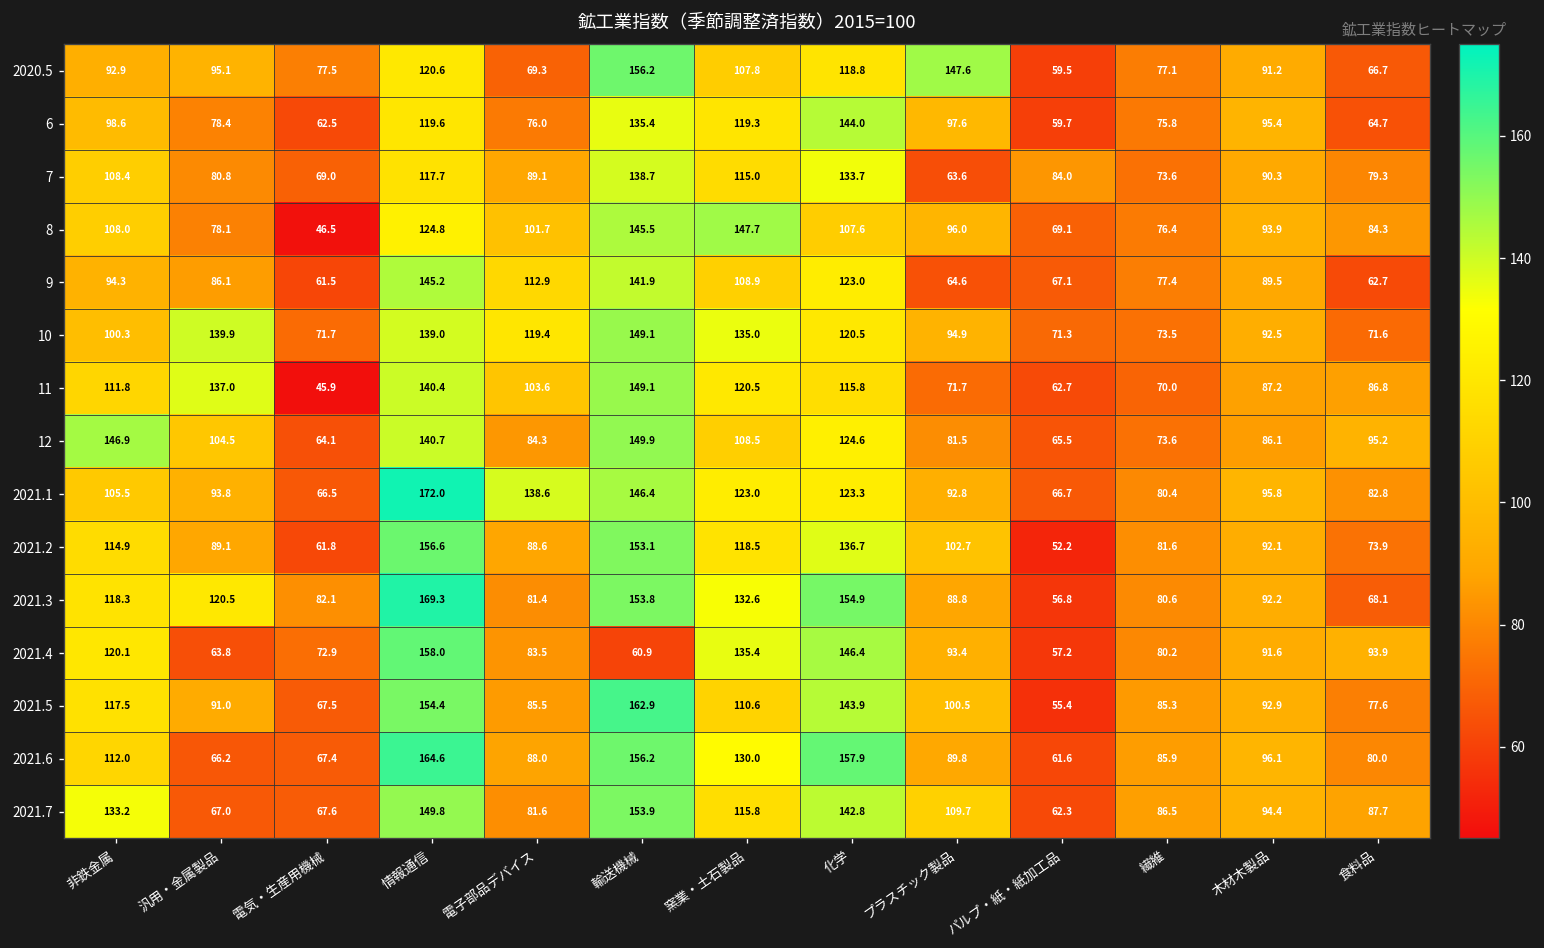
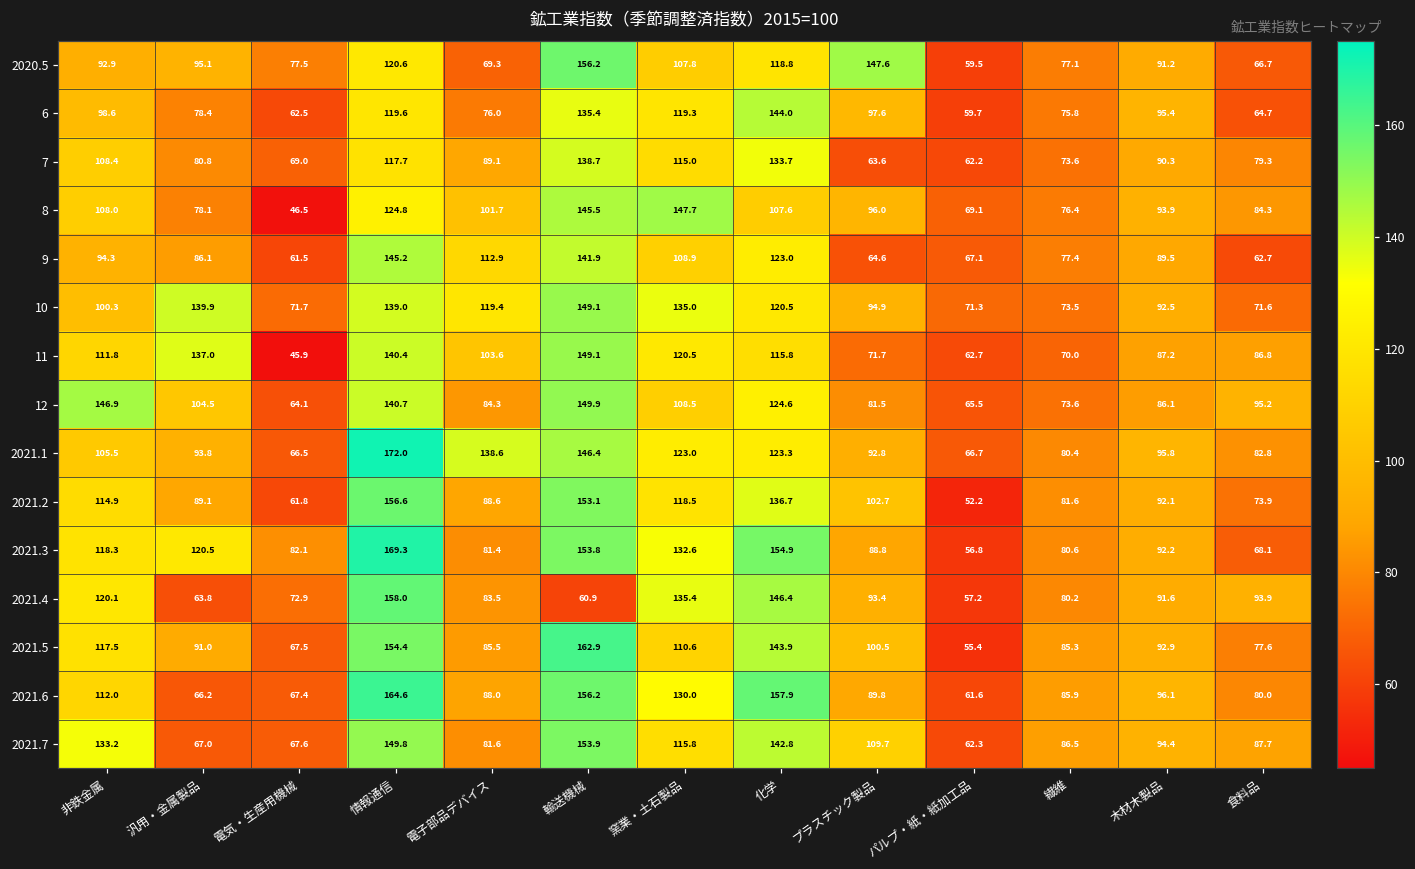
7, パルプ・紙・紙加工品: 84.0 -> 62.2
